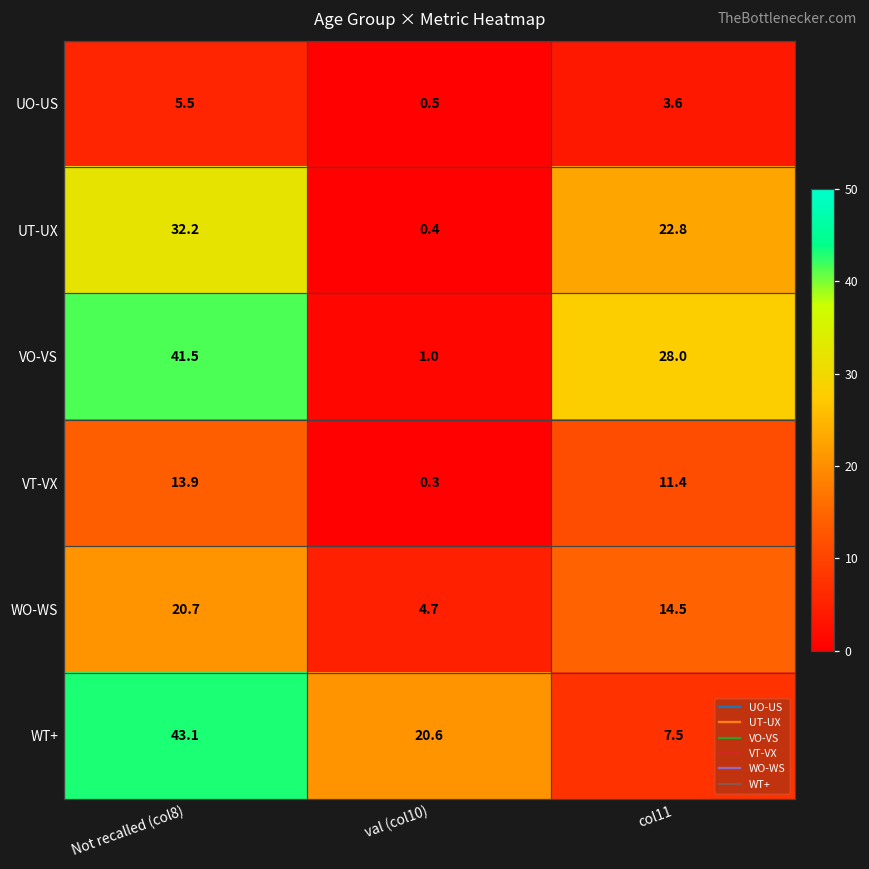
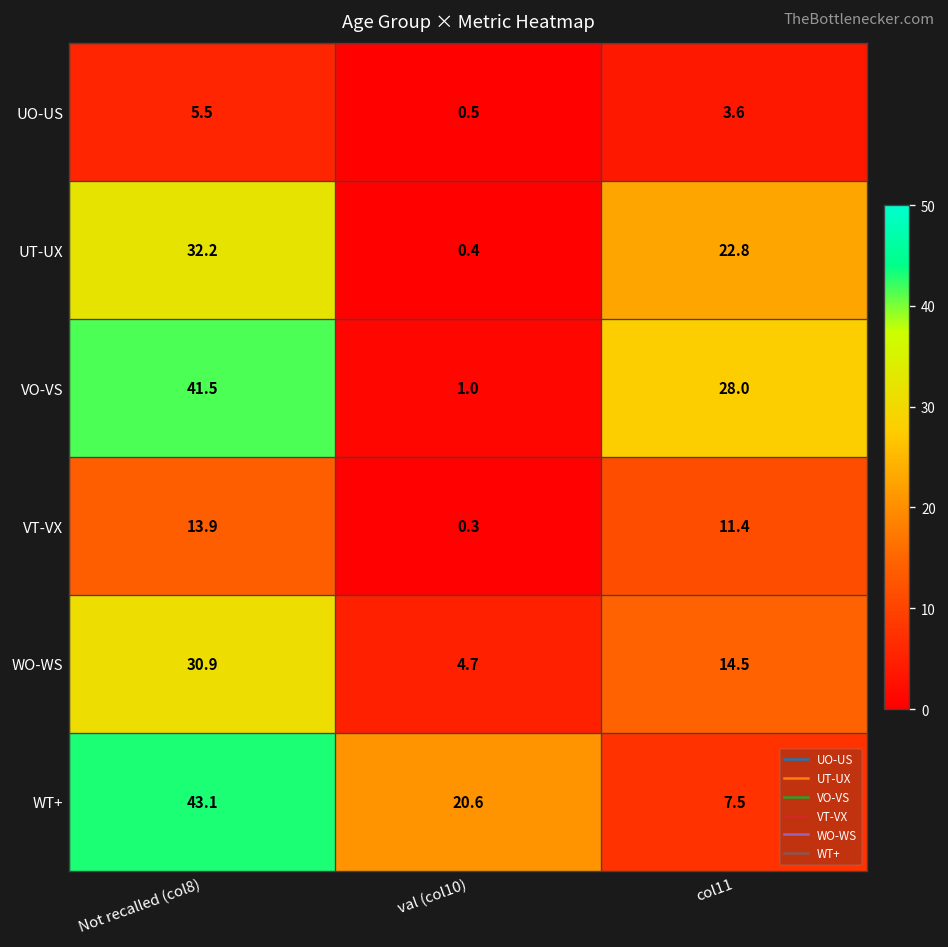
WO-WS, Not recalled (col8): 20.7 -> 30.9
